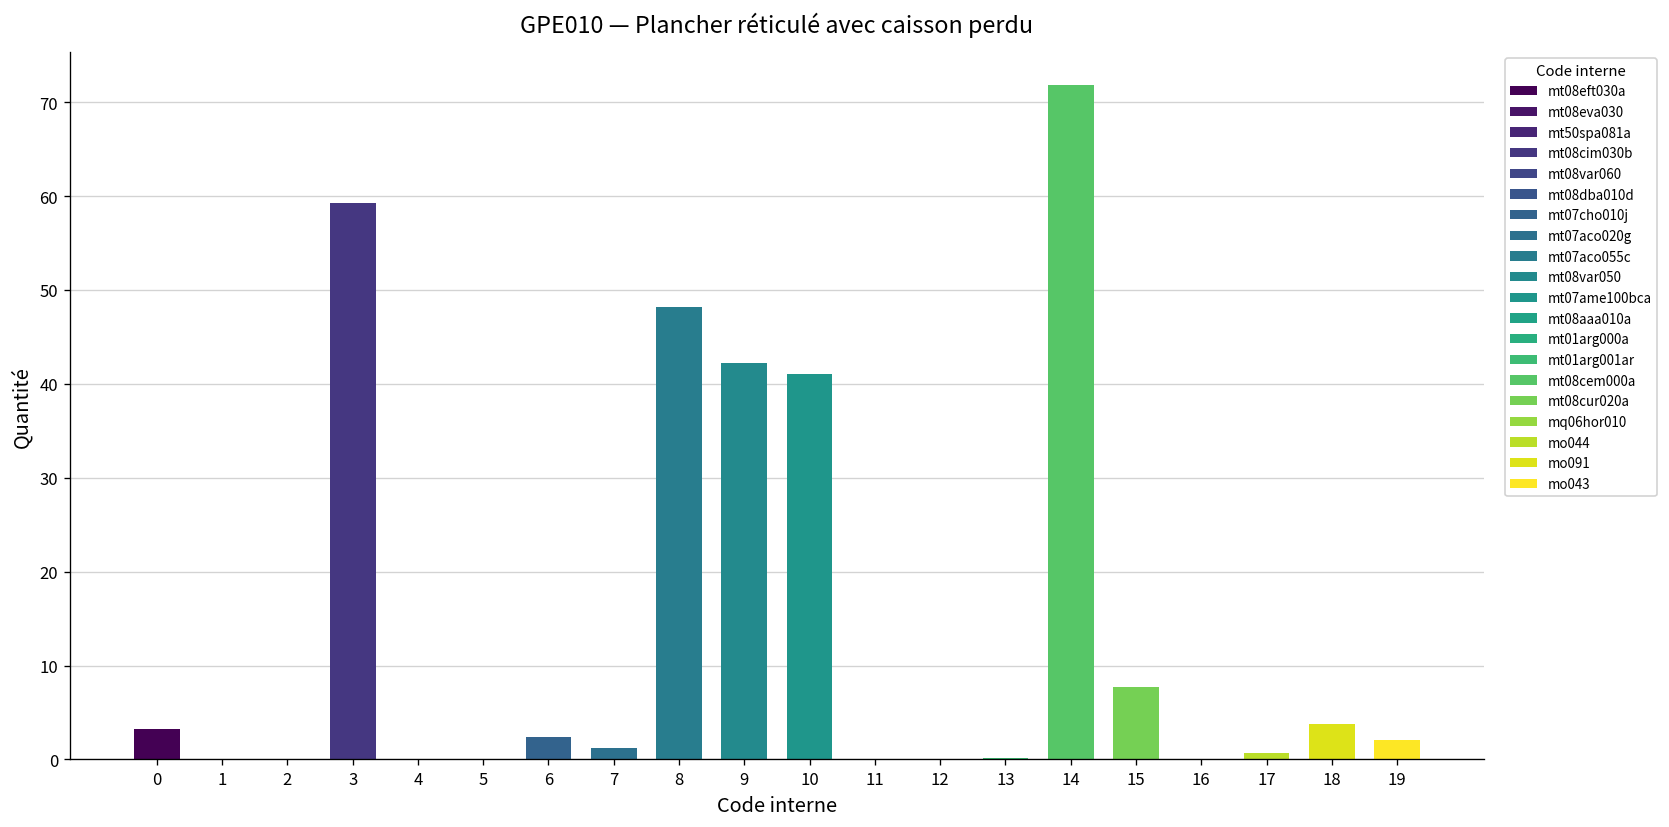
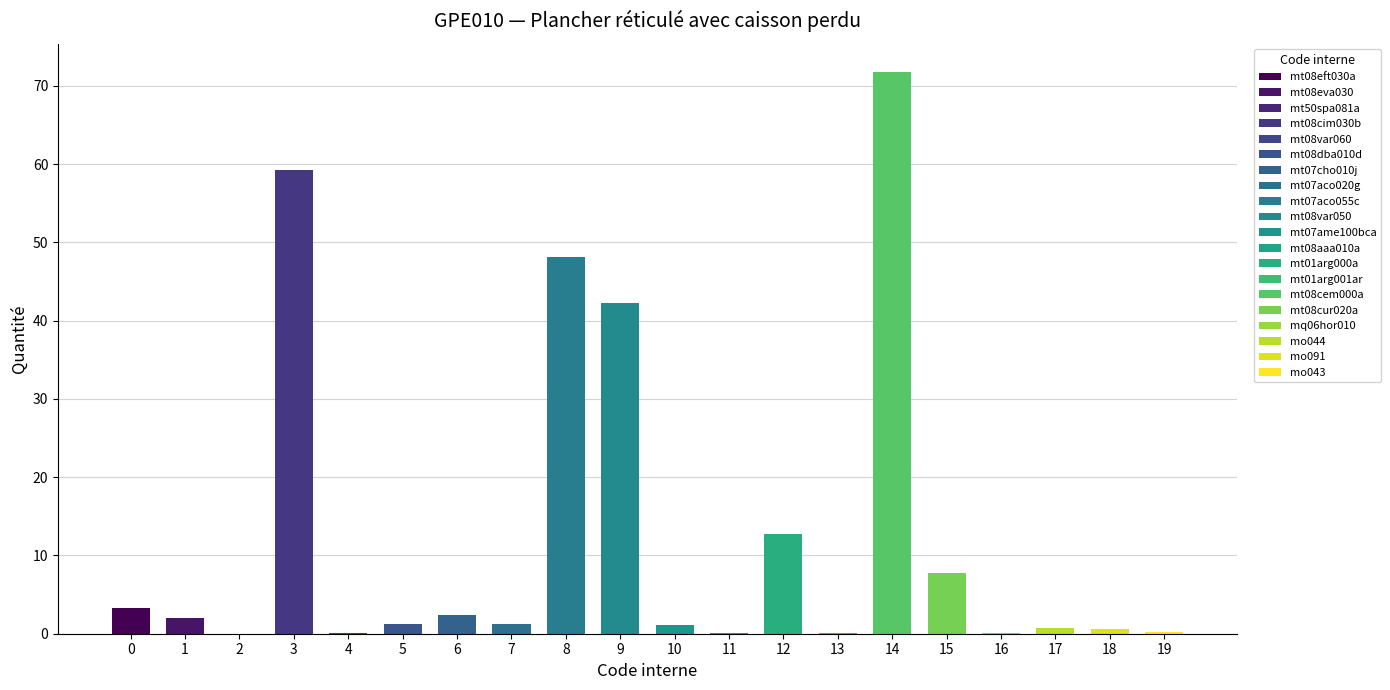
1: 0 -> 2
5: 0 -> 1
10: 41 -> 1
12: 0 -> 13
18: 4 -> 1
19: 2 -> 0
